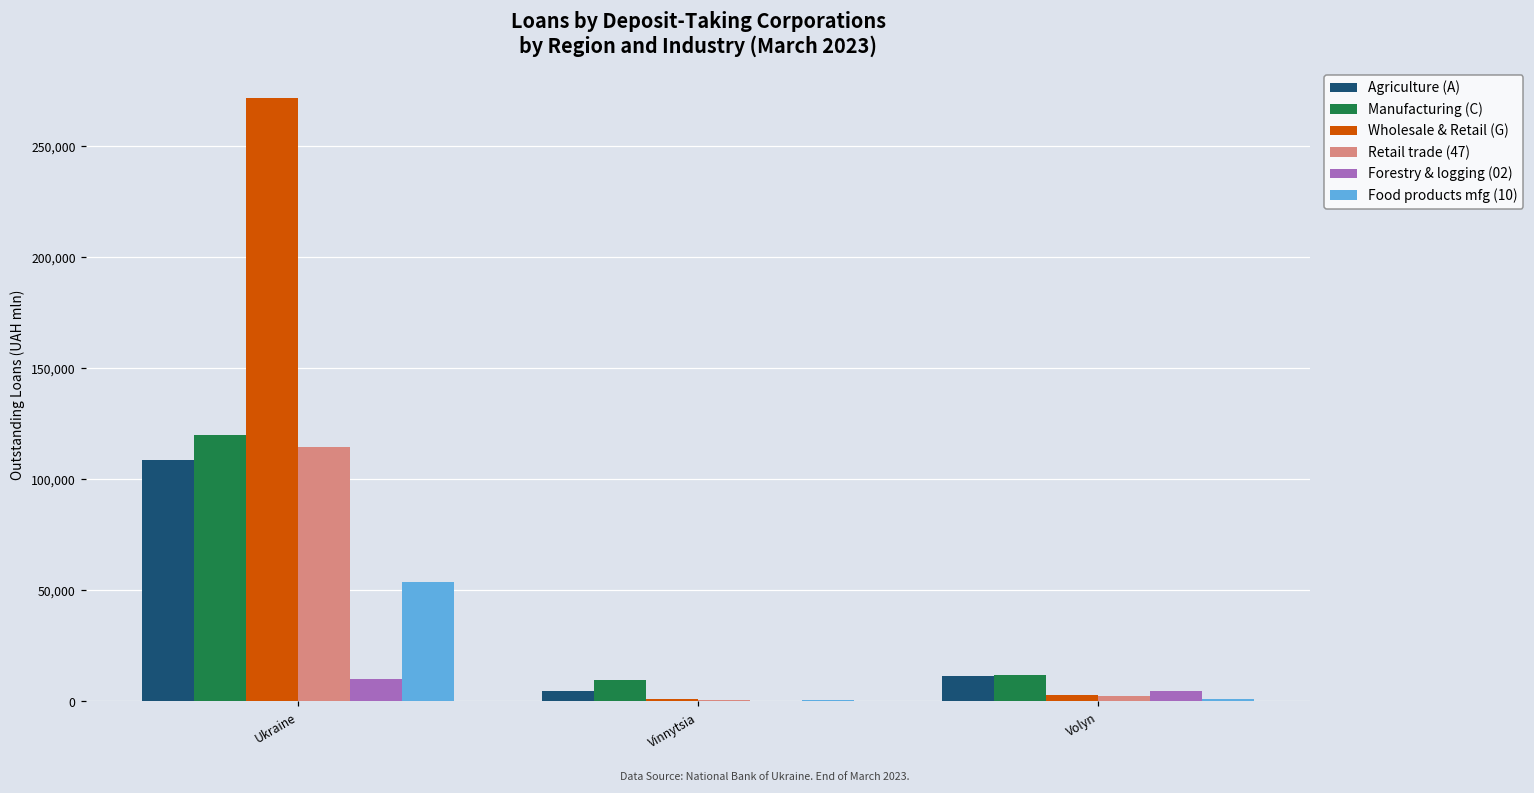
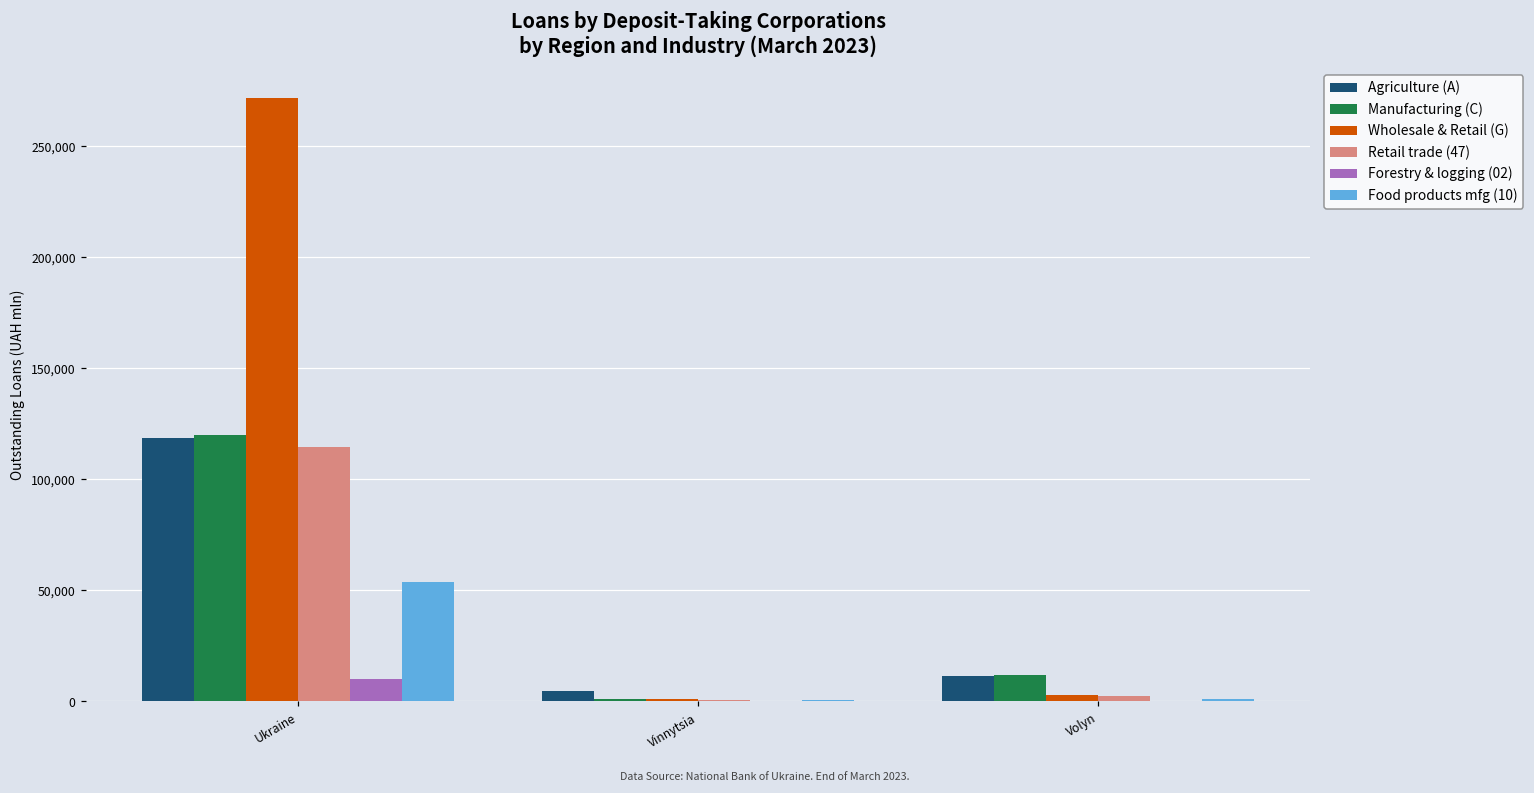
Agriculture (A), Ukraine: 109,000 -> 119,000
Manufacturing (C), Vinnytsia: 10,000 -> 1,000
Forestry & logging (02), Volyn: 5,000 -> 0
